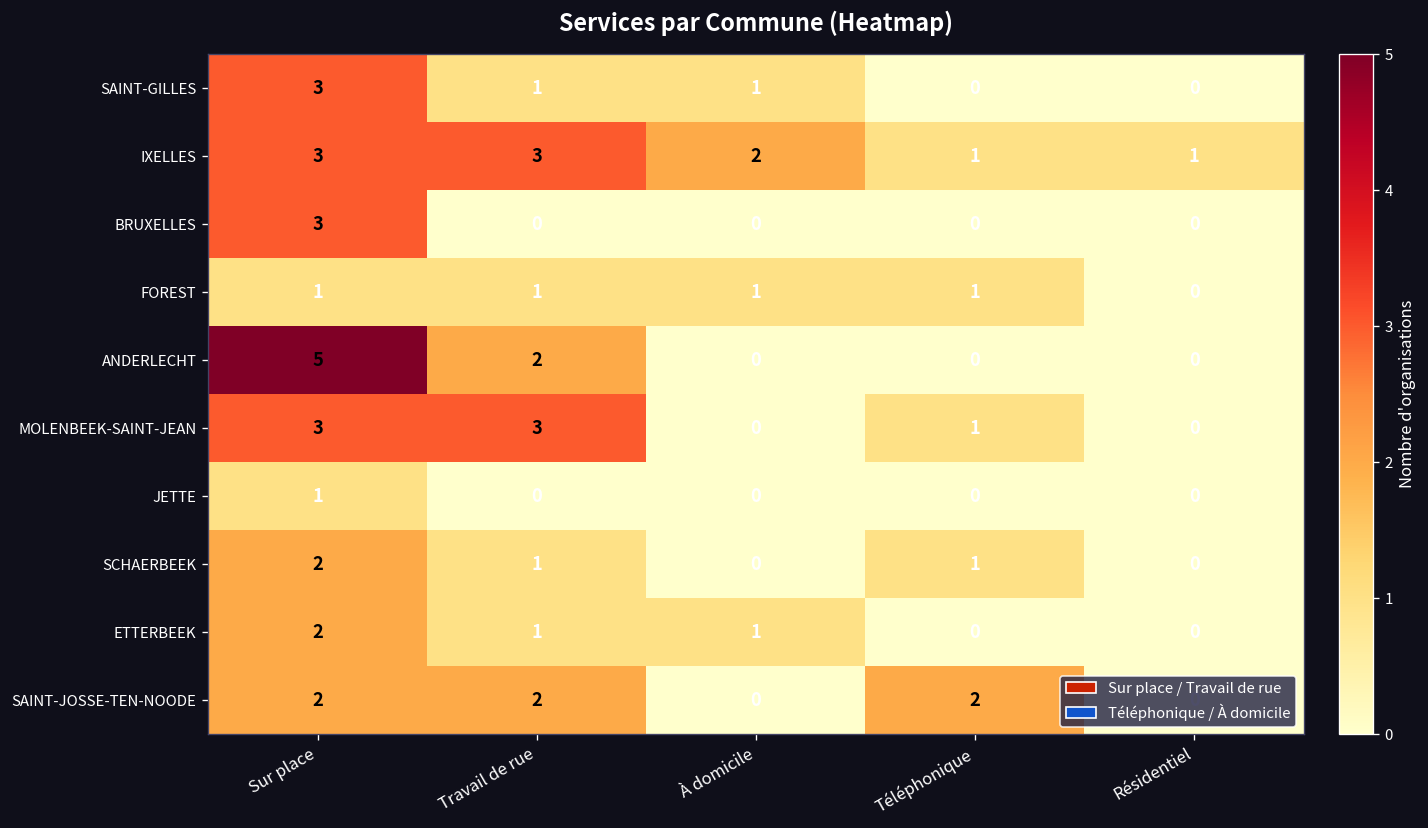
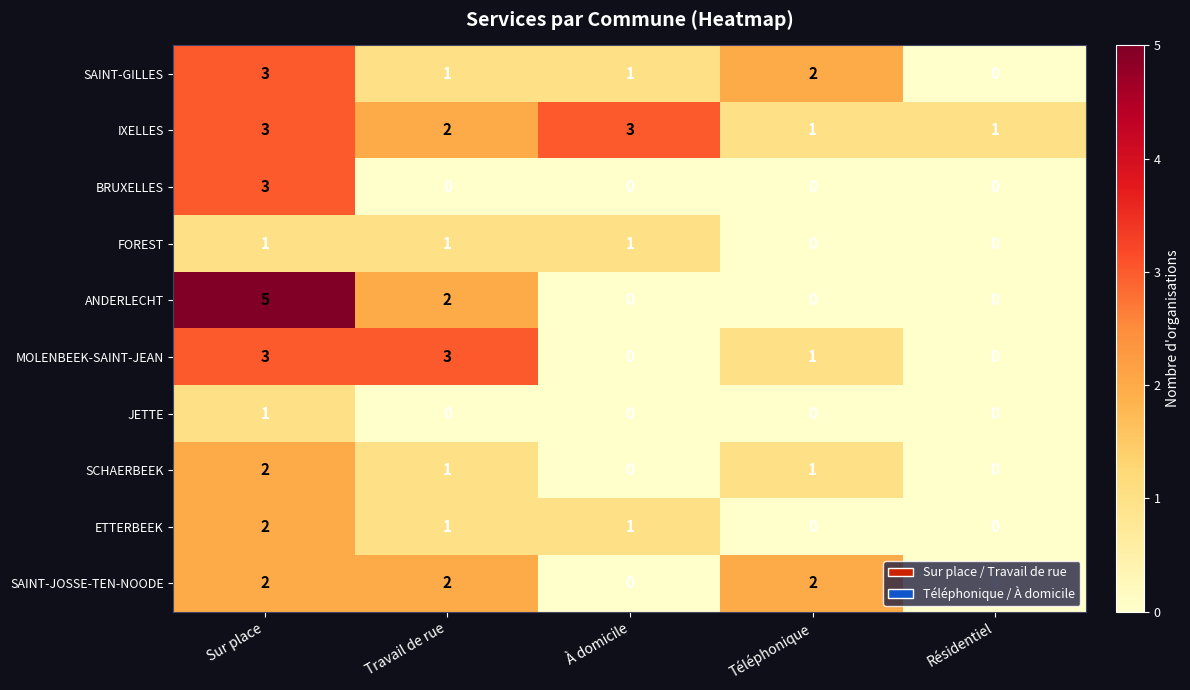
SAINT-GILLES, Téléphonique: 0 -> 2
IXELLES, Travail de rue: 3 -> 2
IXELLES, À domicile: 2 -> 3
FOREST, Téléphonique: 1 -> 0
